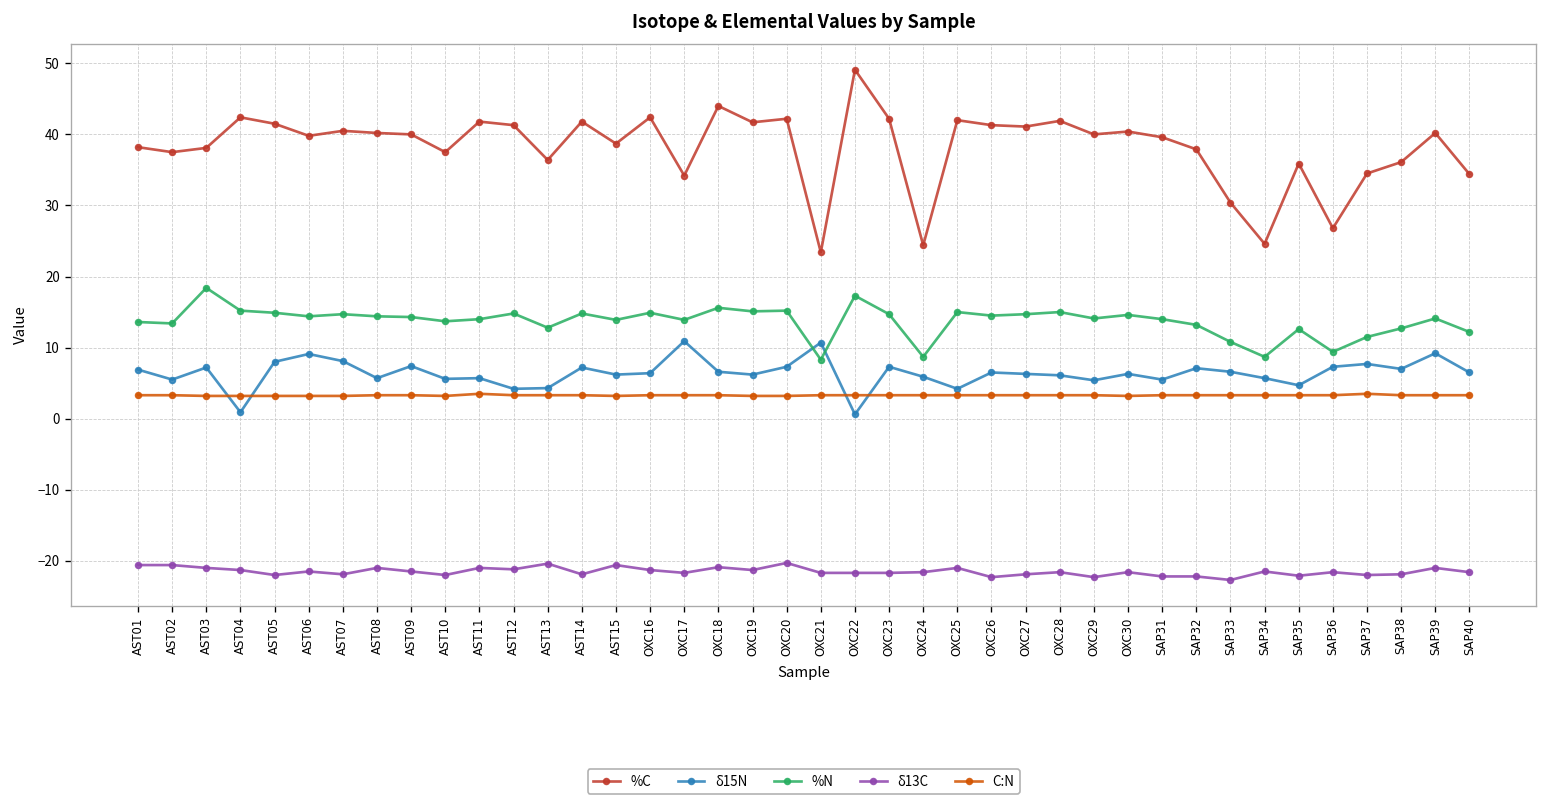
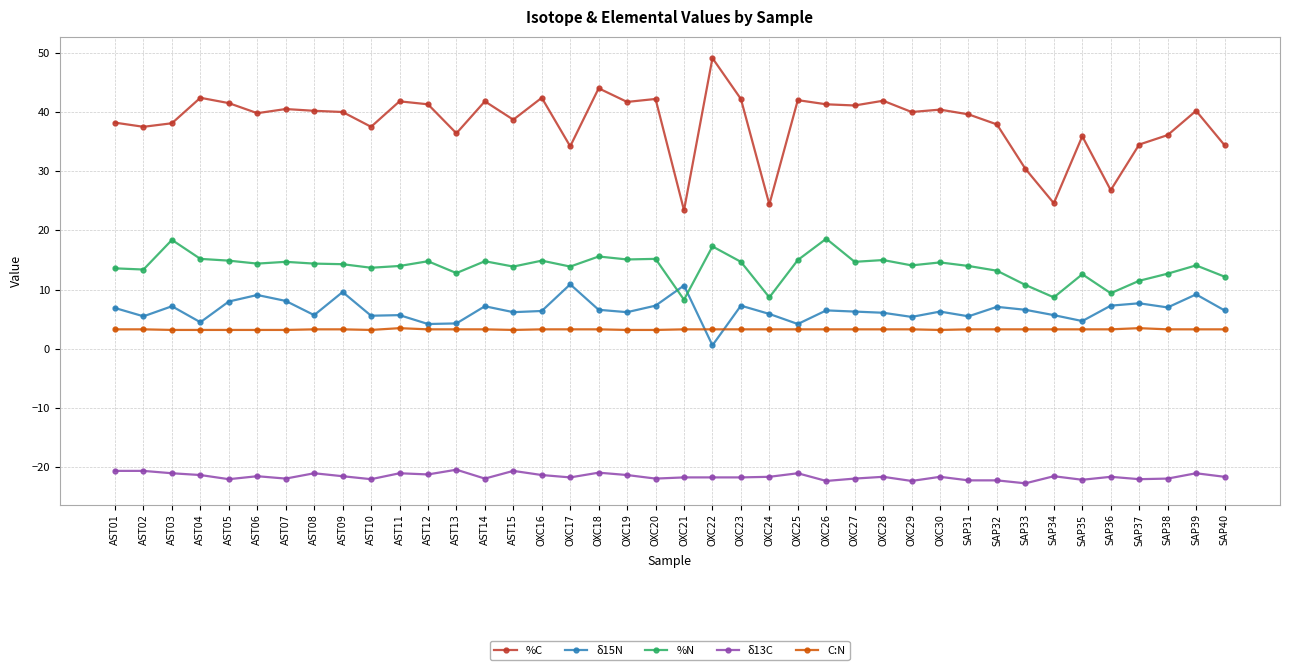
δ15N, AST04: 1 -> 5
δ15N, AST09: 7 -> 10
δ13C, OXC20: -20 -> -22
%N, OXC26: 15 -> 19
